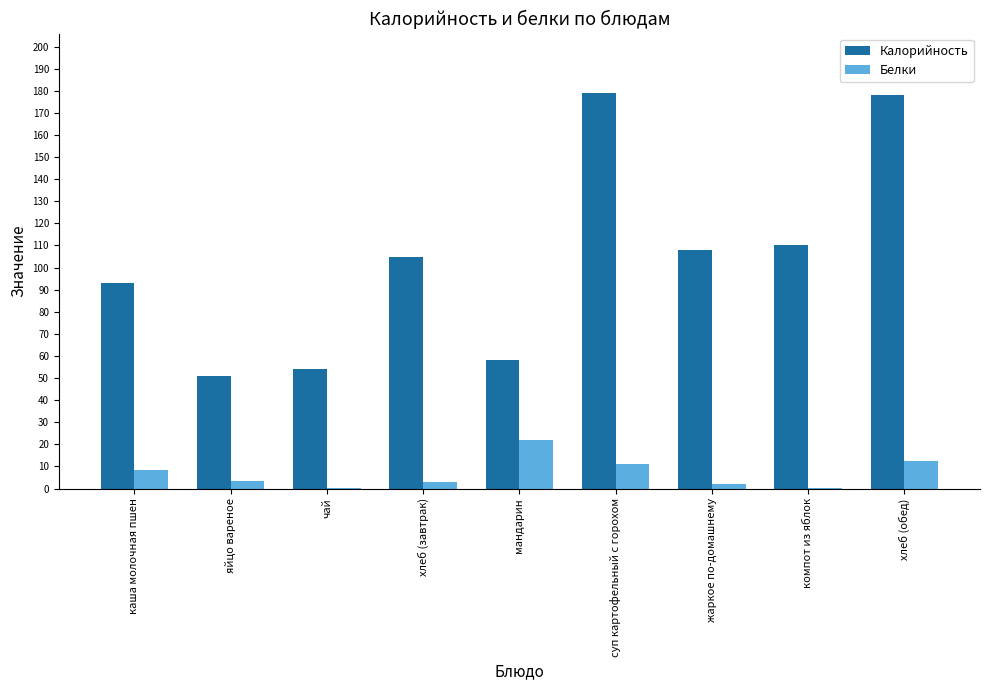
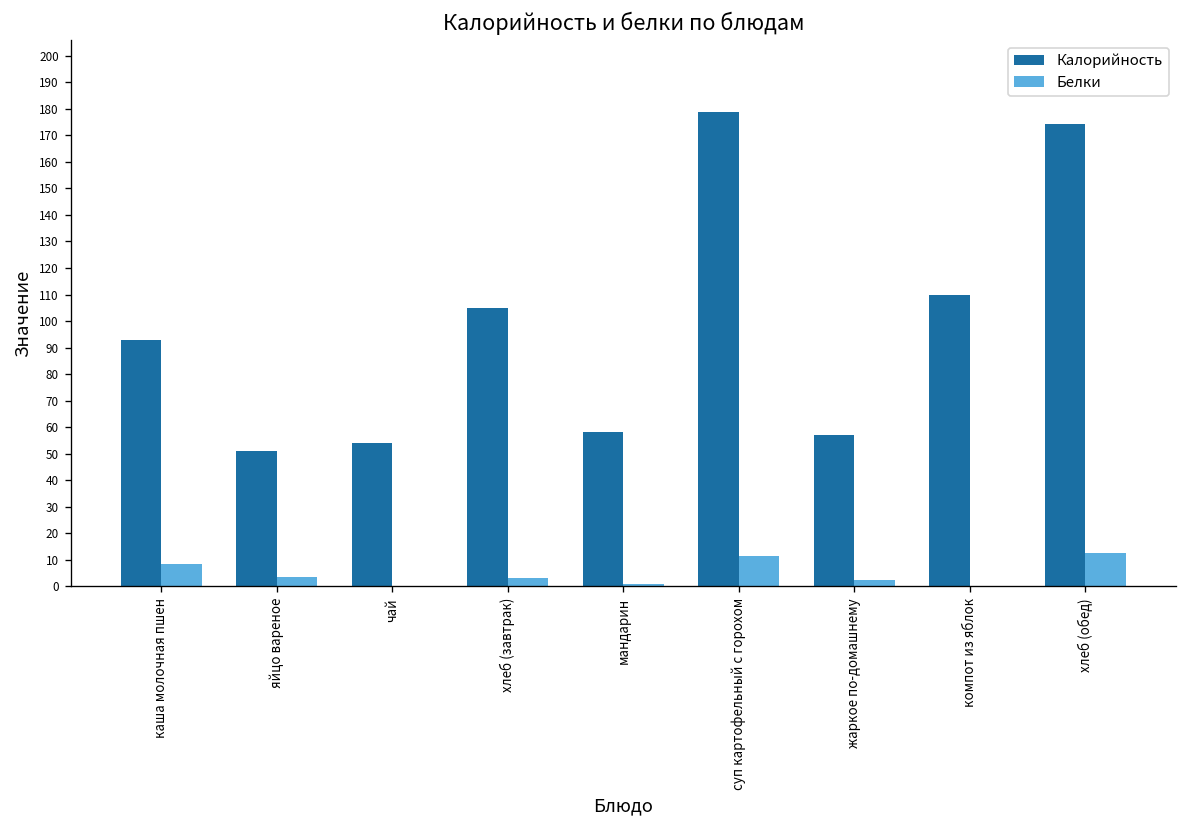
Белки, мандарин: 22 -> 1
Калорийность, жаркое по-домашнему: 108 -> 57
Калорийность, хлеб (обед): 178 -> 174
